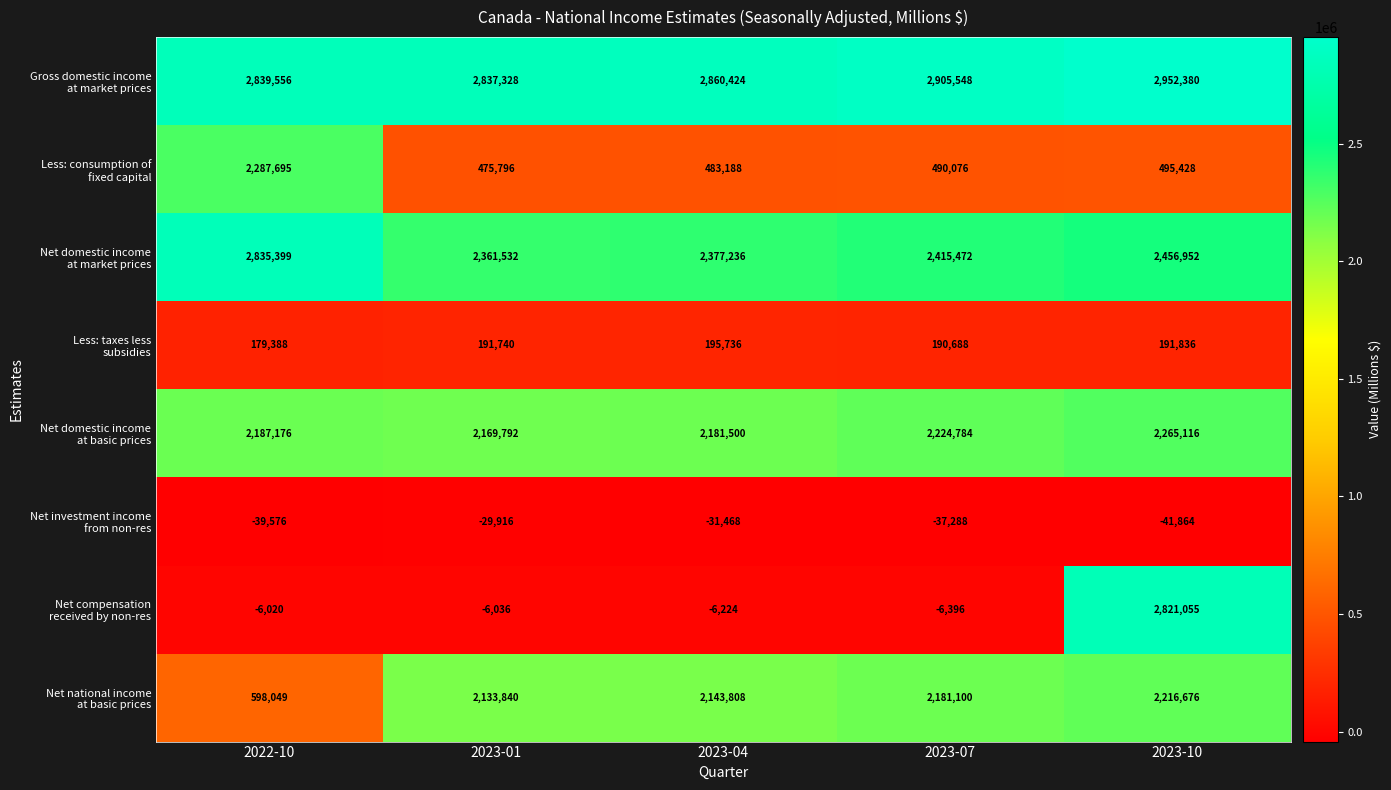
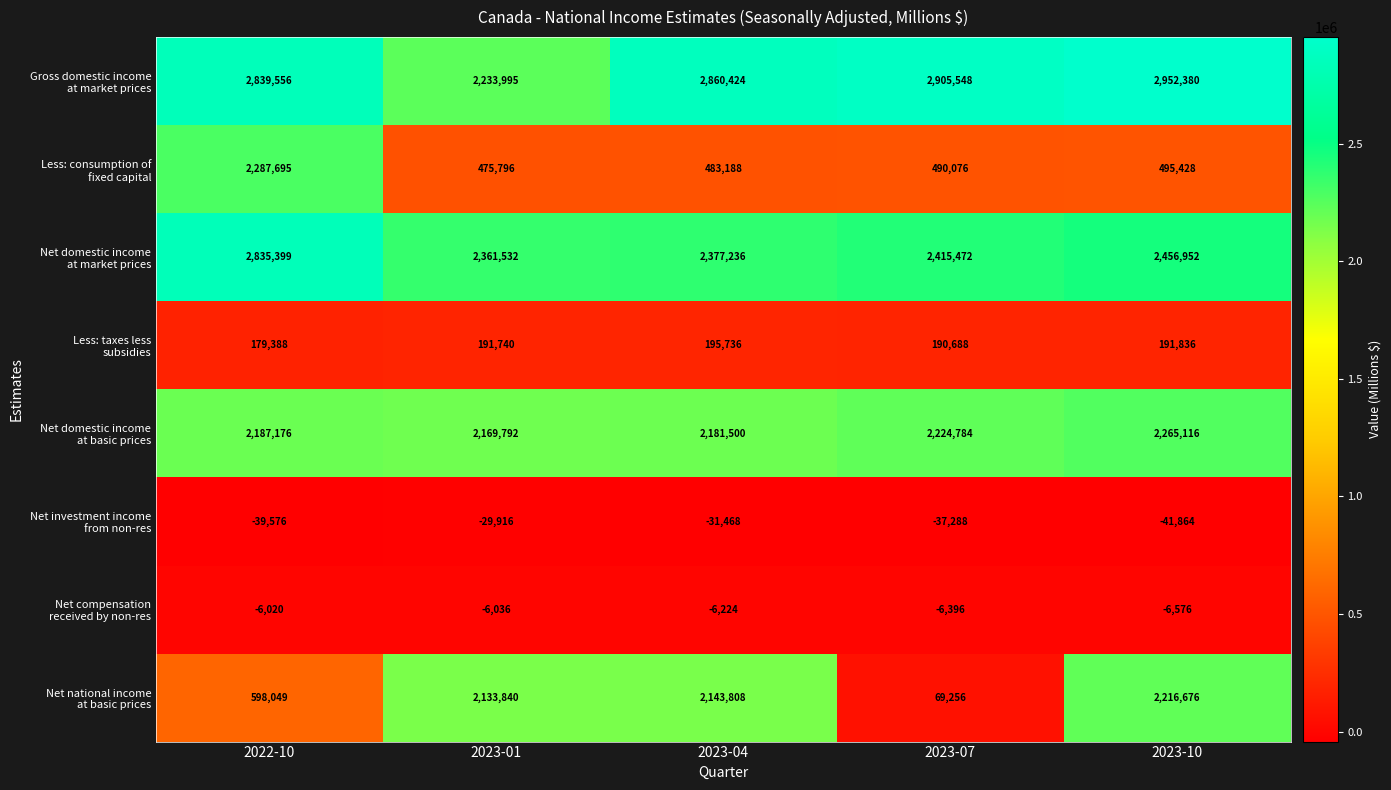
Gross domestic income at market prices, 2023-01: 2,837,328 -> 2,233,995
Net compensation received by non-res, 2023-10: 2,821,055 -> -6,576
Net national income at basic prices, 2023-07: 2,181,100 -> 69,256
